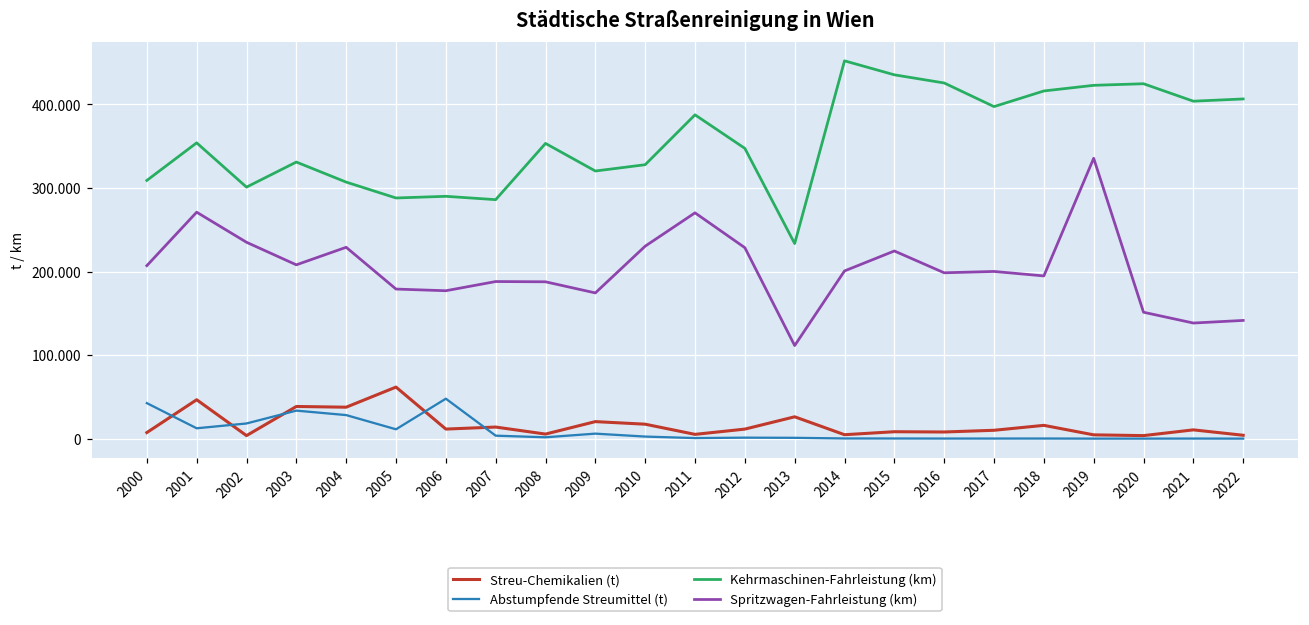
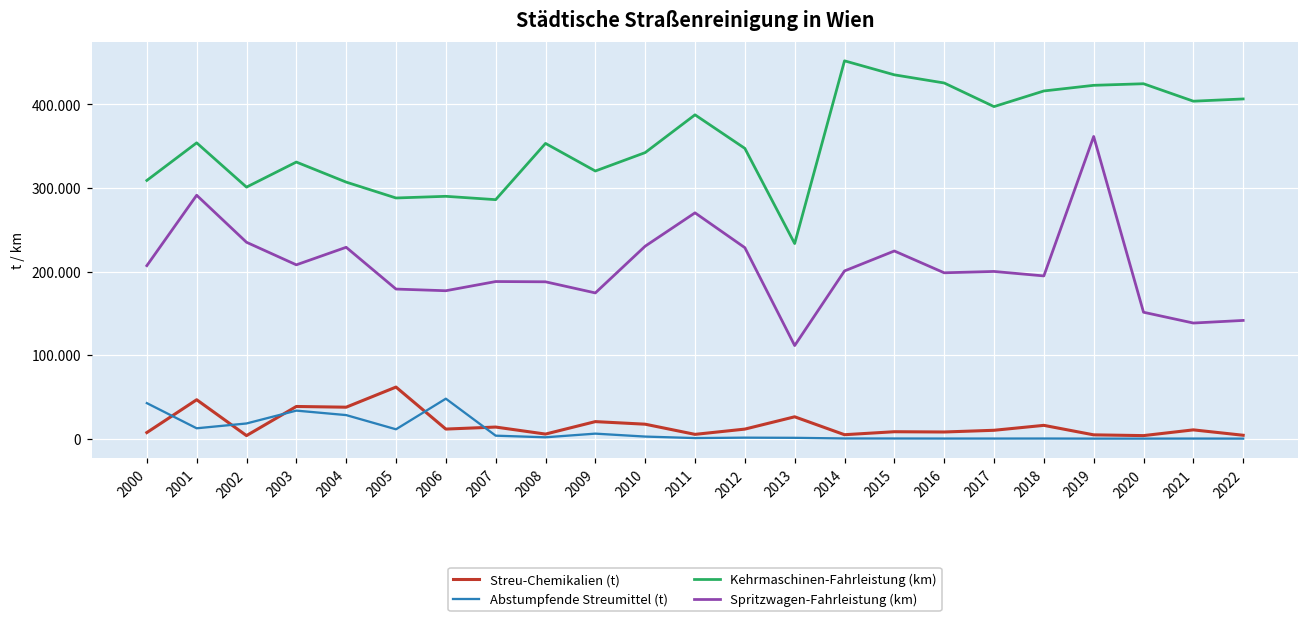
Spritzwagen-Fahrleistung (km), 2001: 270 -> 290
Kehrmaschinen-Fahrleistung (km), 2010: 330 -> 340
Spritzwagen-Fahrleistung (km), 2019: 340 -> 360
